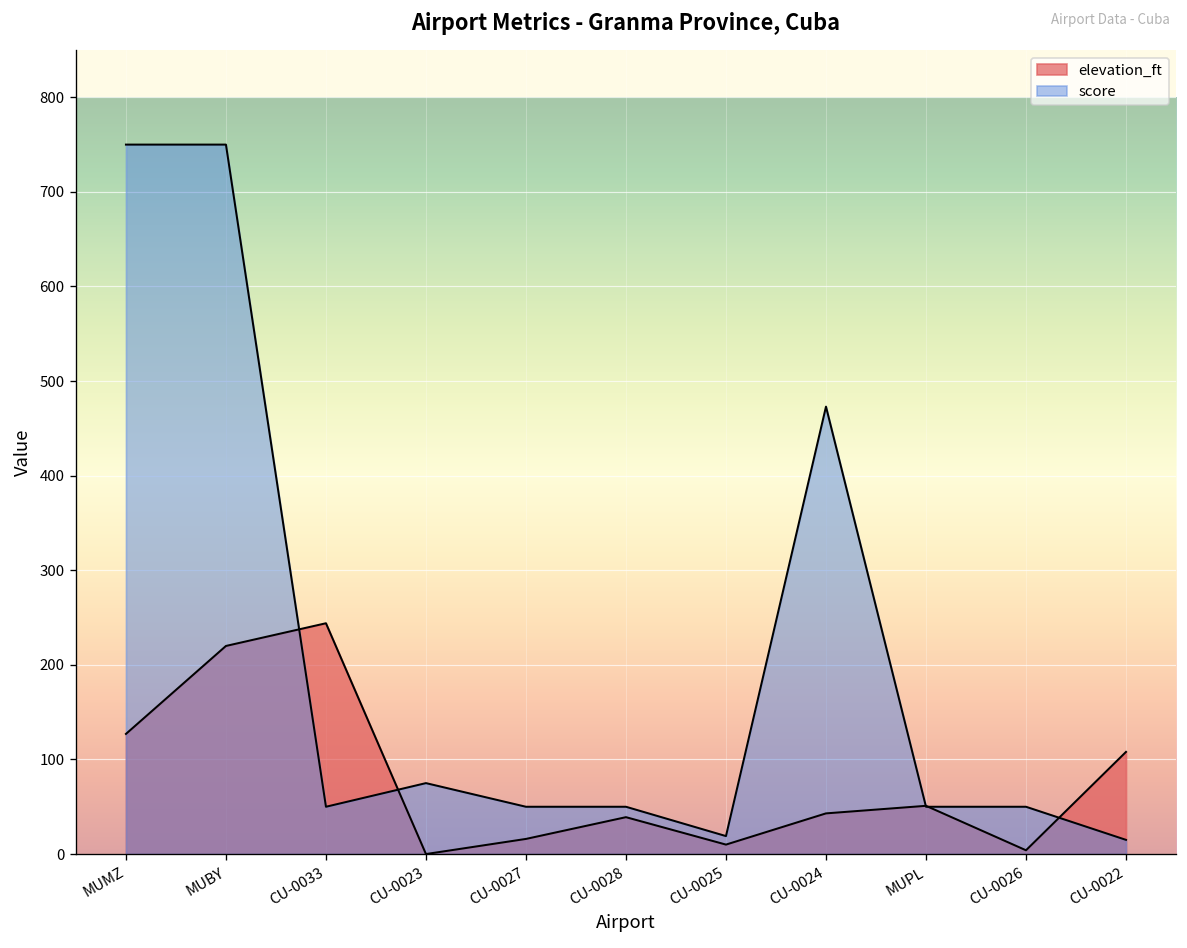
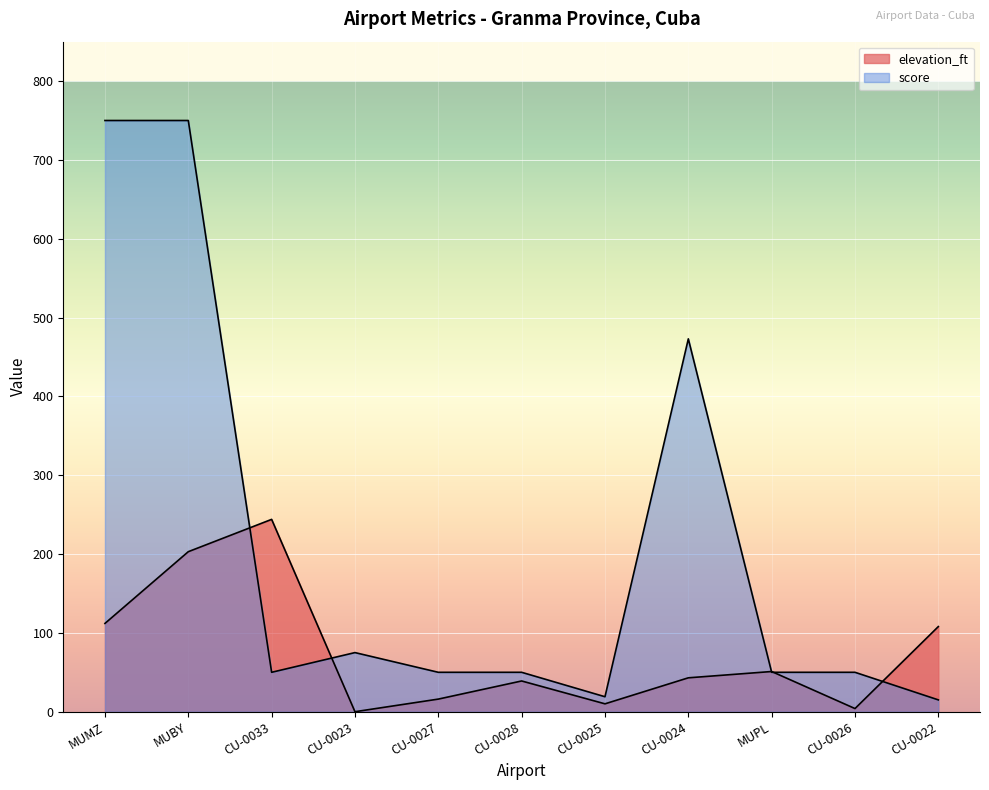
elevation_ft, MUMZ: 130 -> 110
elevation_ft, MUBY: 220 -> 200
